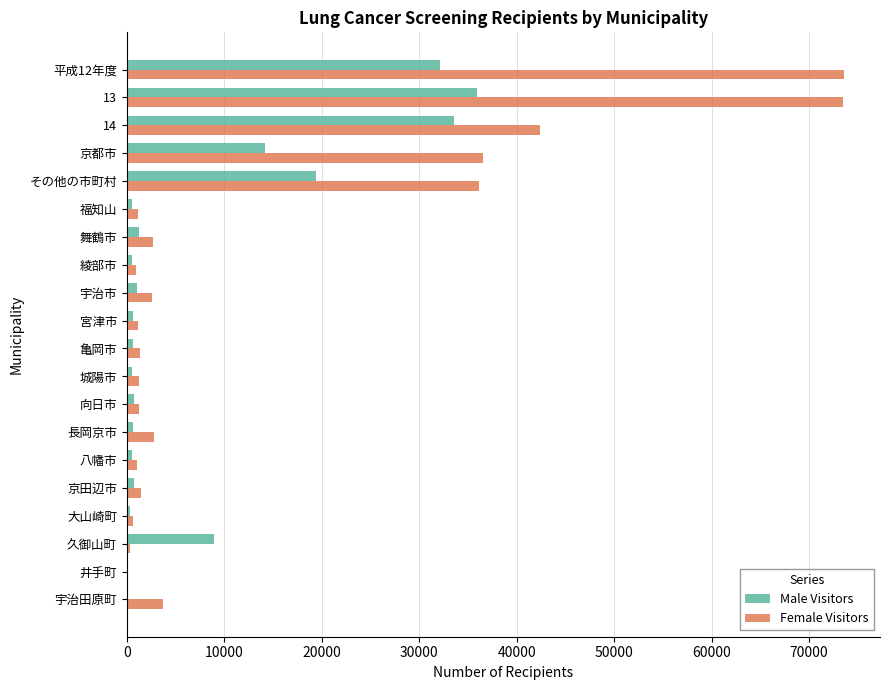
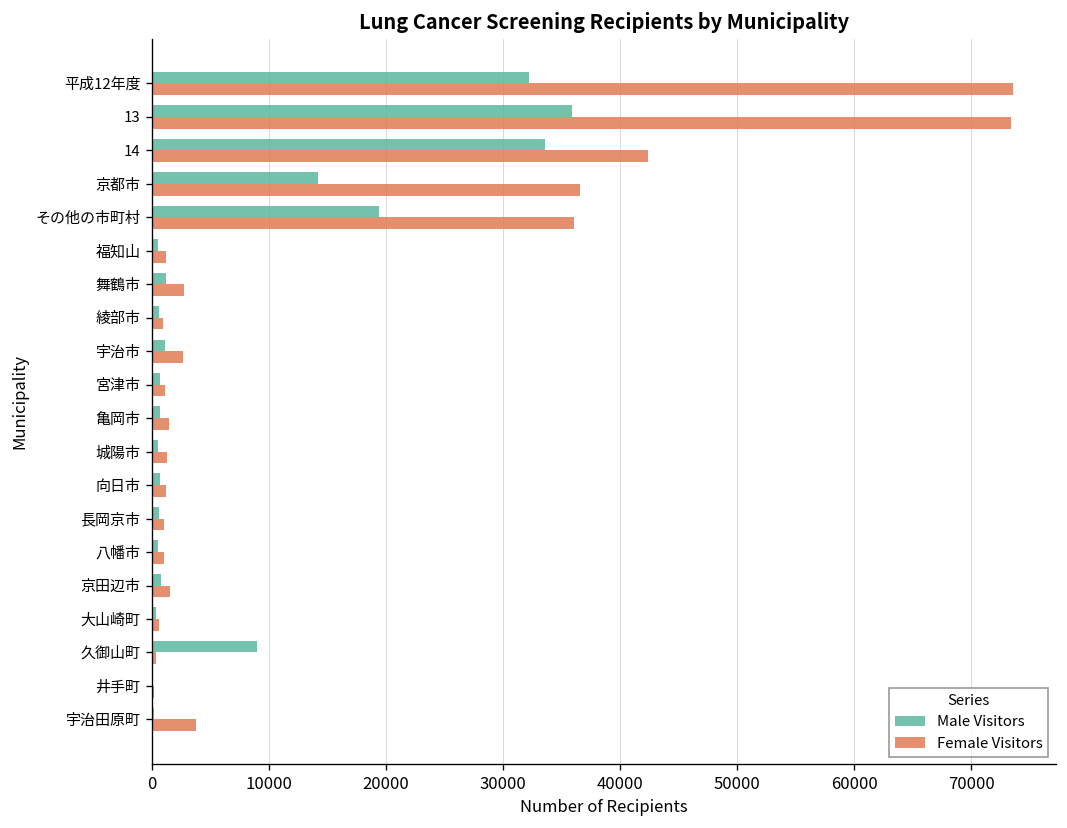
Female Visitors, 長岡京市: 3000 -> 1000
